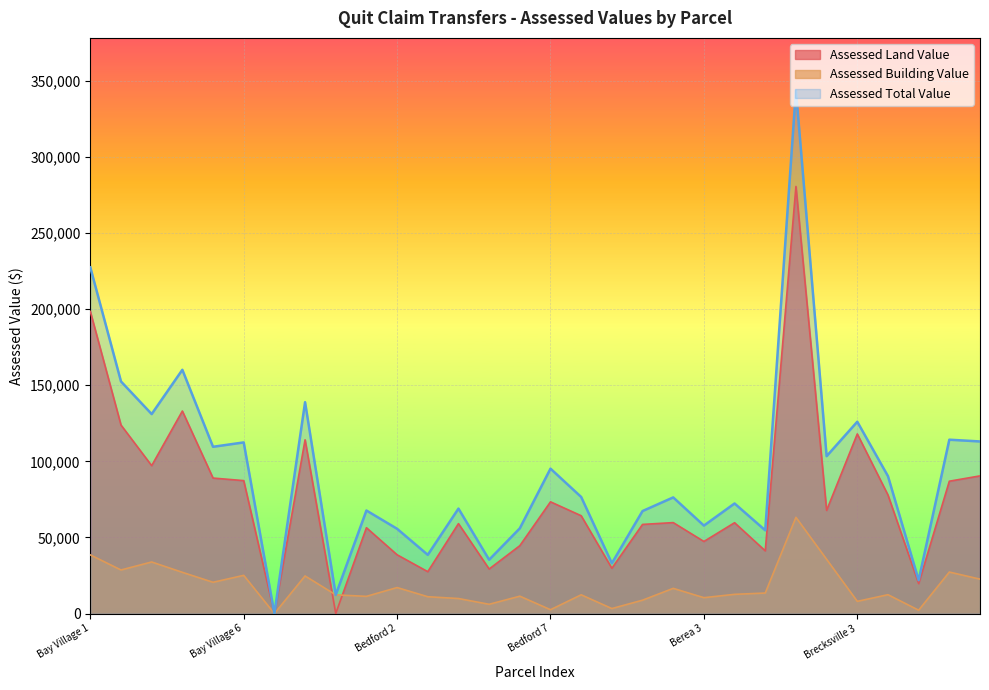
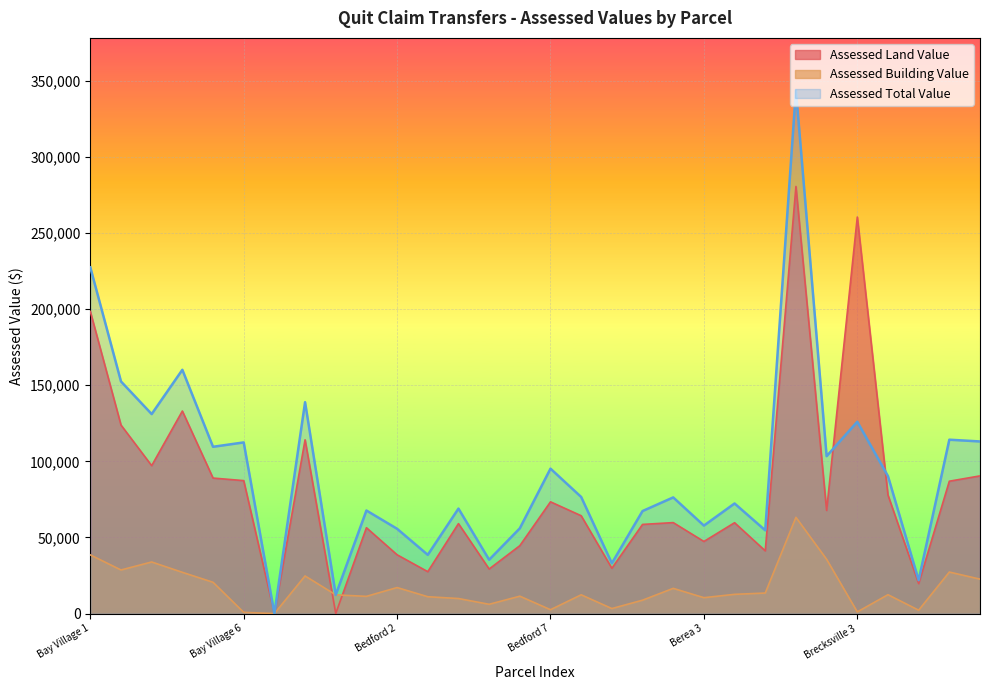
Assessed Building Value, Bay Village 6: 25,000 -> 1,000
Assessed Land Value, Brecksville 3: 118,000 -> 260,000
Assessed Building Value, Brecksville 3: 8,000 -> 1,000
